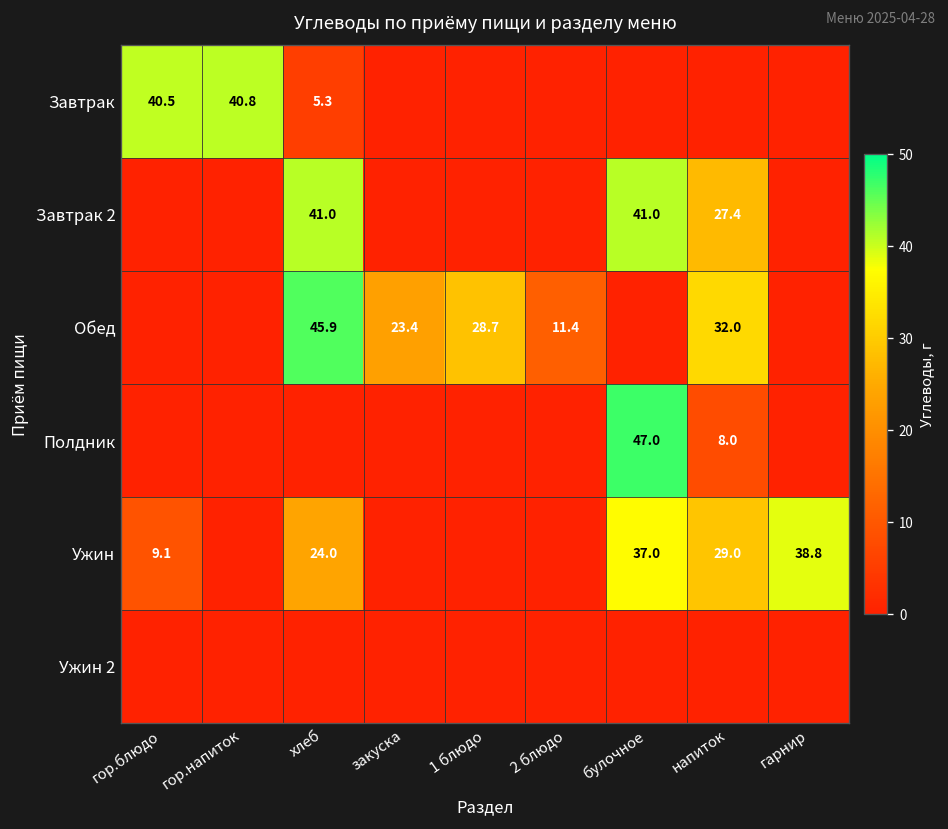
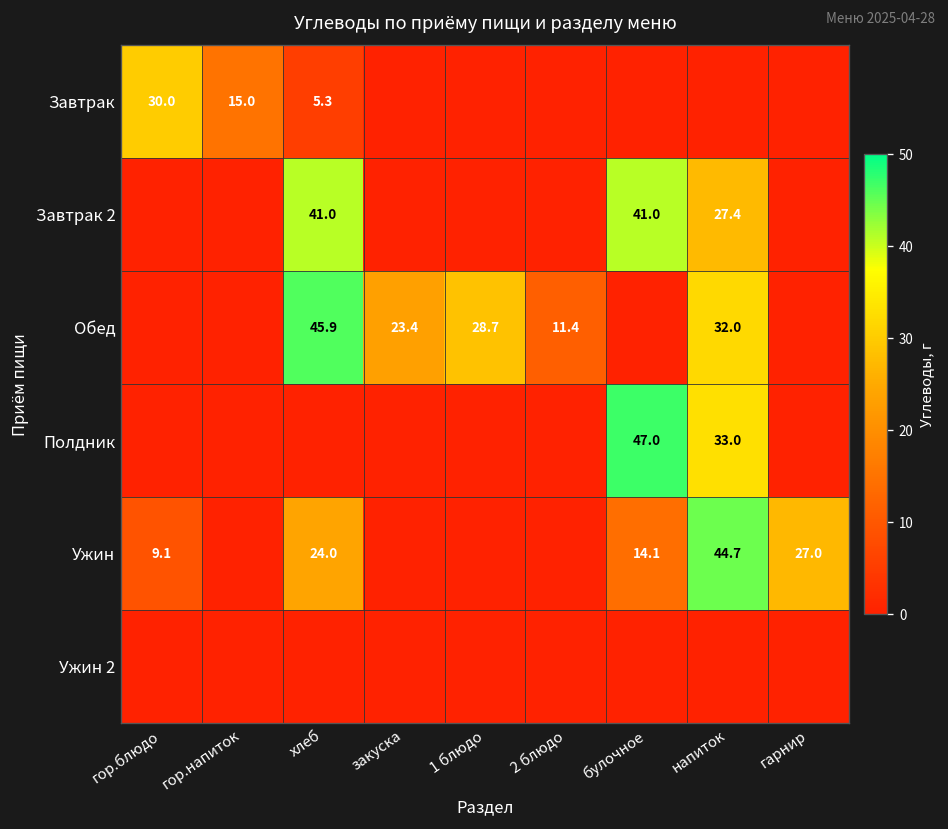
Завтрак, гор.блюдо: 40.5 -> 30.0
Завтрак, гор.напиток: 40.8 -> 15.0
Полдник, напиток: 8.0 -> 33.0
Ужин, булочное: 37.0 -> 14.1
Ужин, напиток: 29.0 -> 44.7
Ужин, гарнир: 38.8 -> 27.0
